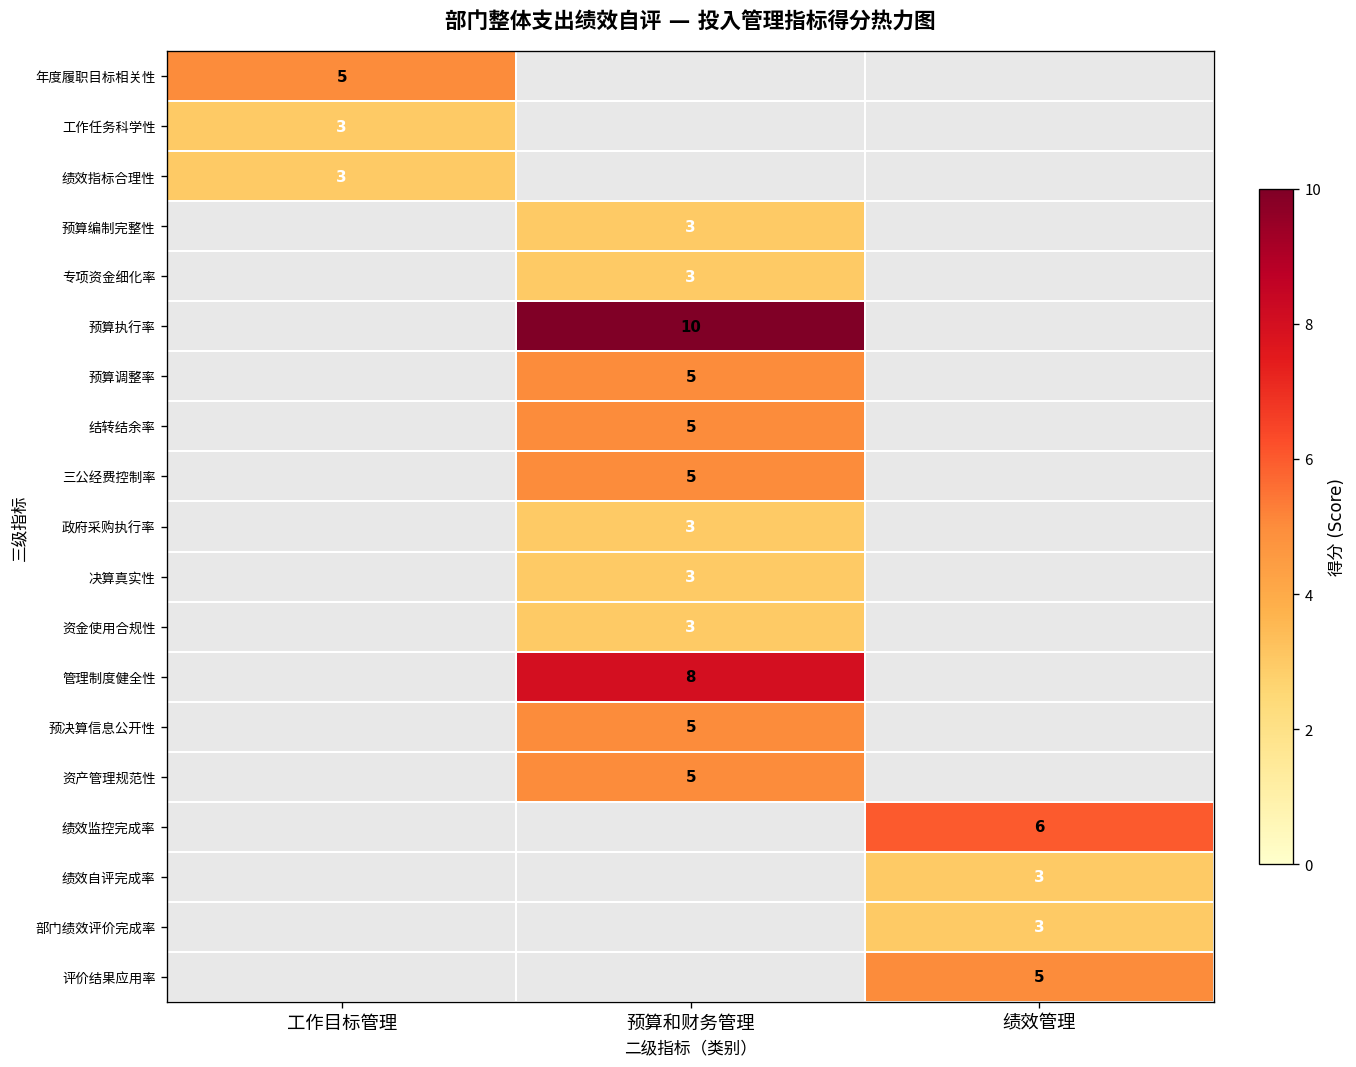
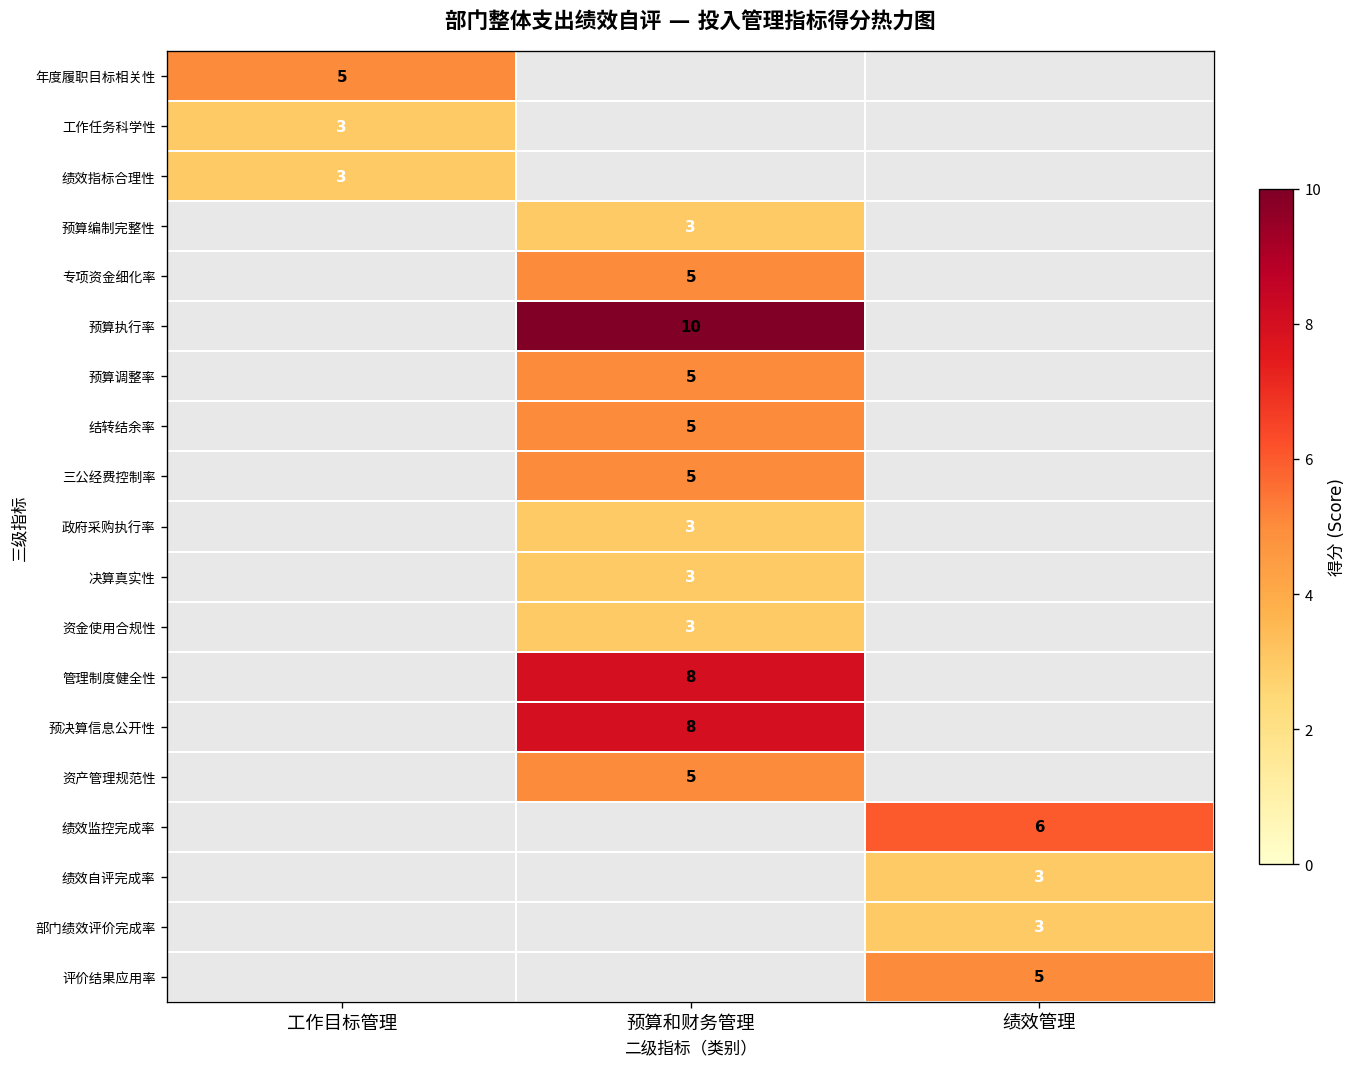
专项资金细化率, 预算和财务管理: 3 -> 5
预决算信息公开性, 预算和财务管理: 5 -> 8
